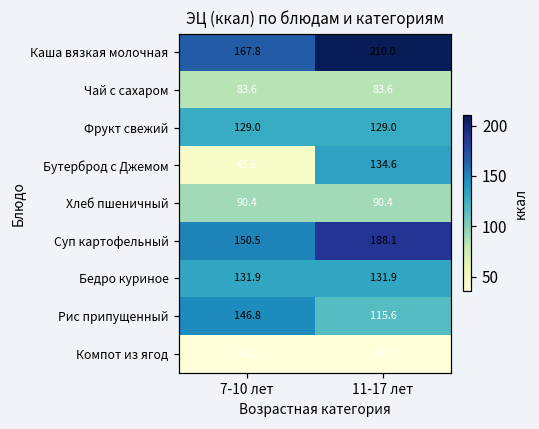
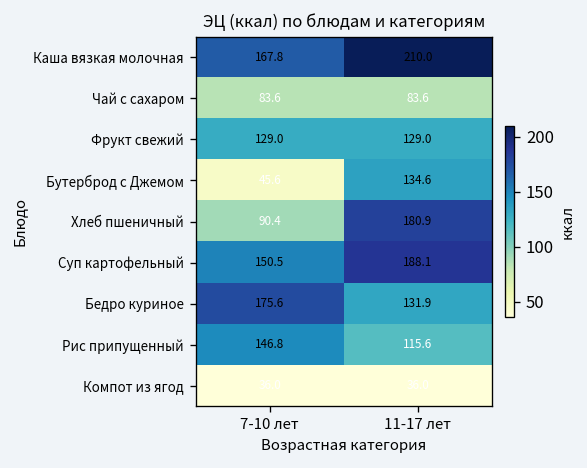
Хлеб пшеничный, 11-17 лет: 90.4 -> 180.9
Бедро куриное, 7-10 лет: 131.9 -> 175.6
